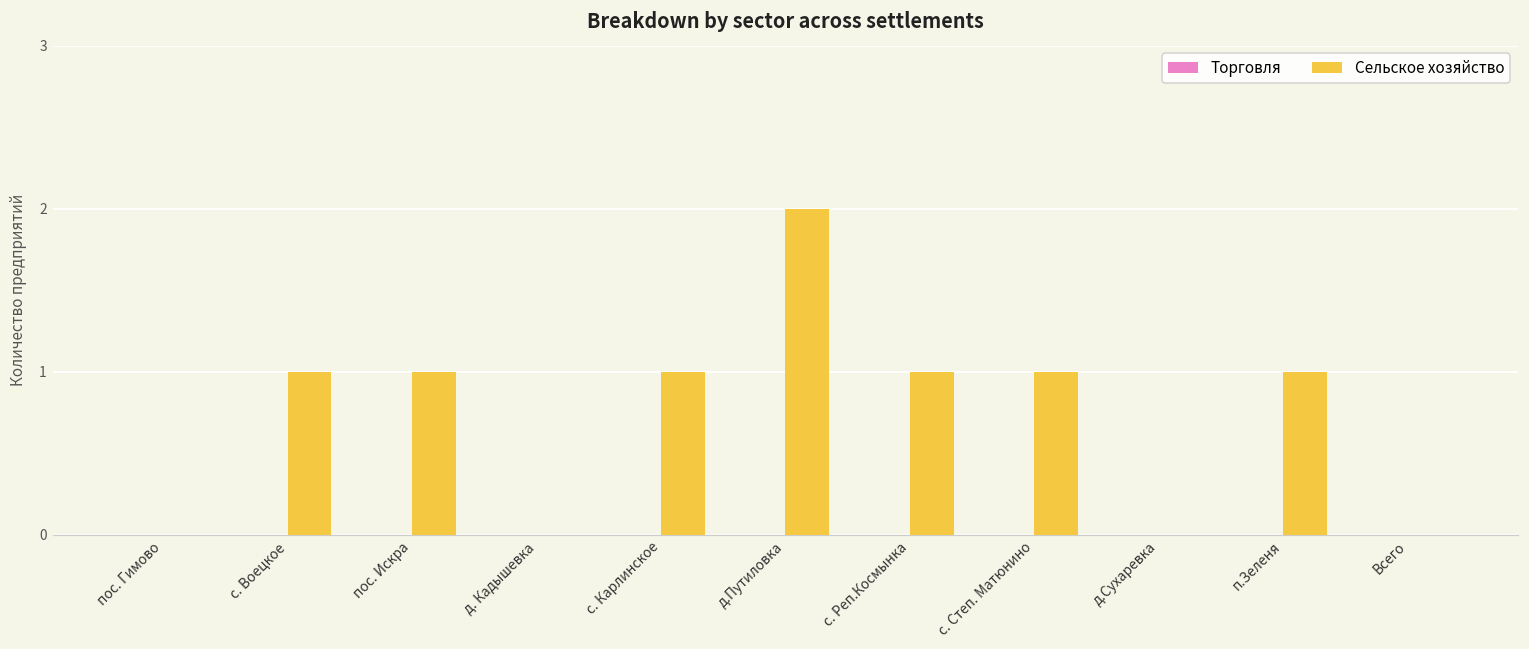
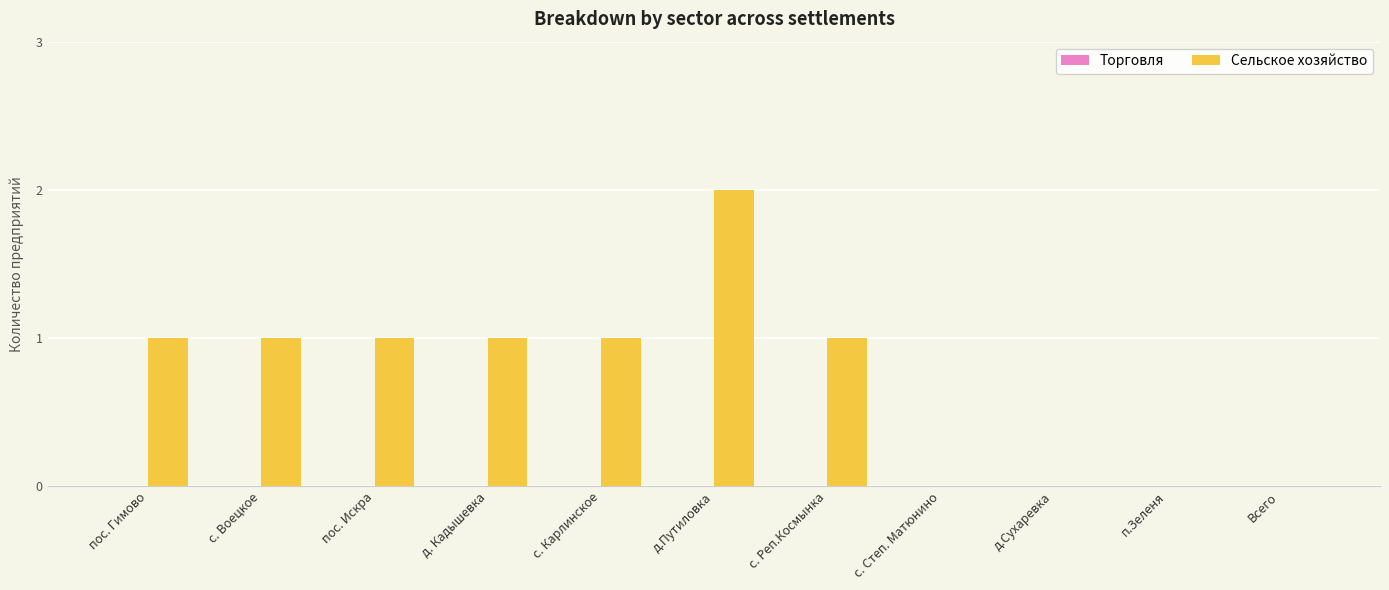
Сельское хозяйство, пос. Гимово: 0 -> 1
Сельское хозяйство, д. Кадышевка: 0 -> 1
Сельское хозяйство, с. Степ. Матюнино: 1 -> 0
Сельское хозяйство, п.Зеленя: 1 -> 0
